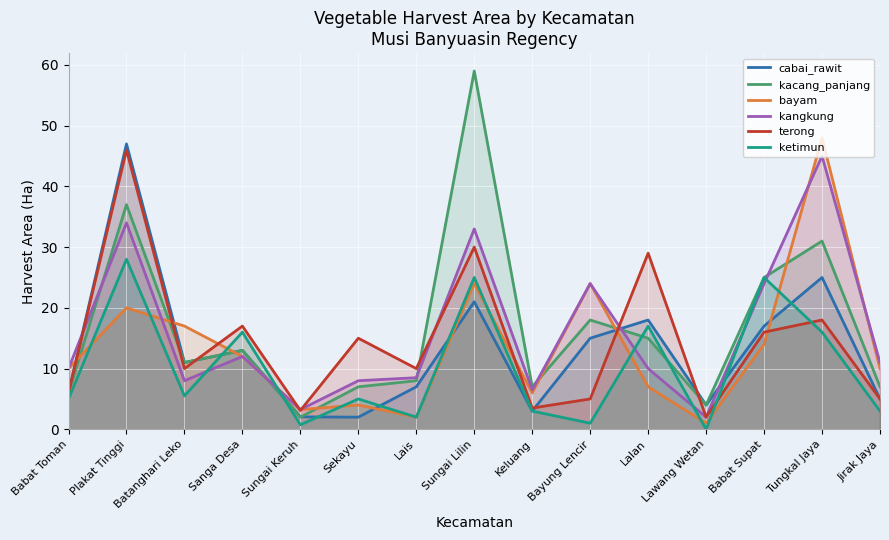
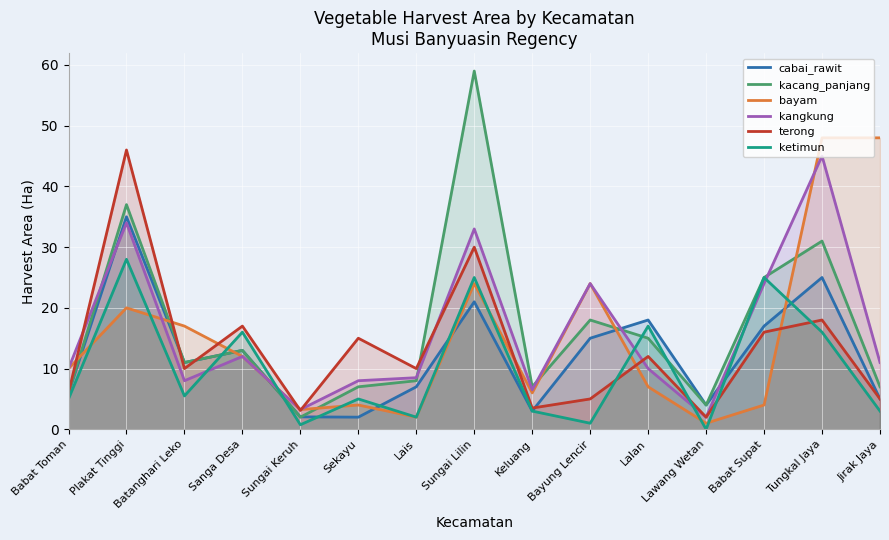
cabai_rawit, Plakat Tinggi: 47 -> 35
terong, Lalan: 29 -> 12
bayam, Babat Supat: 14 -> 4
bayam, Jirak Jaya: 10 -> 48
